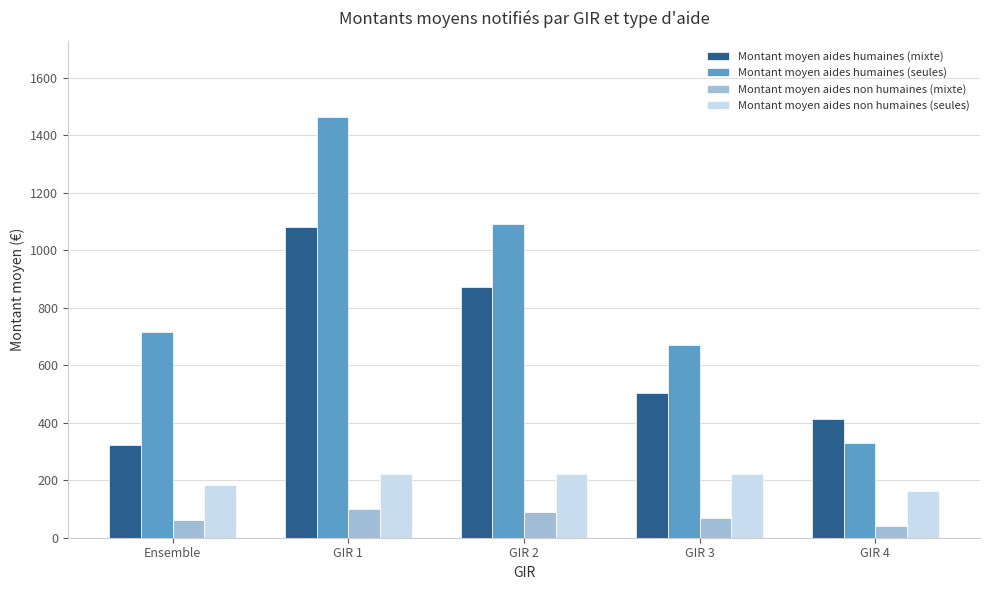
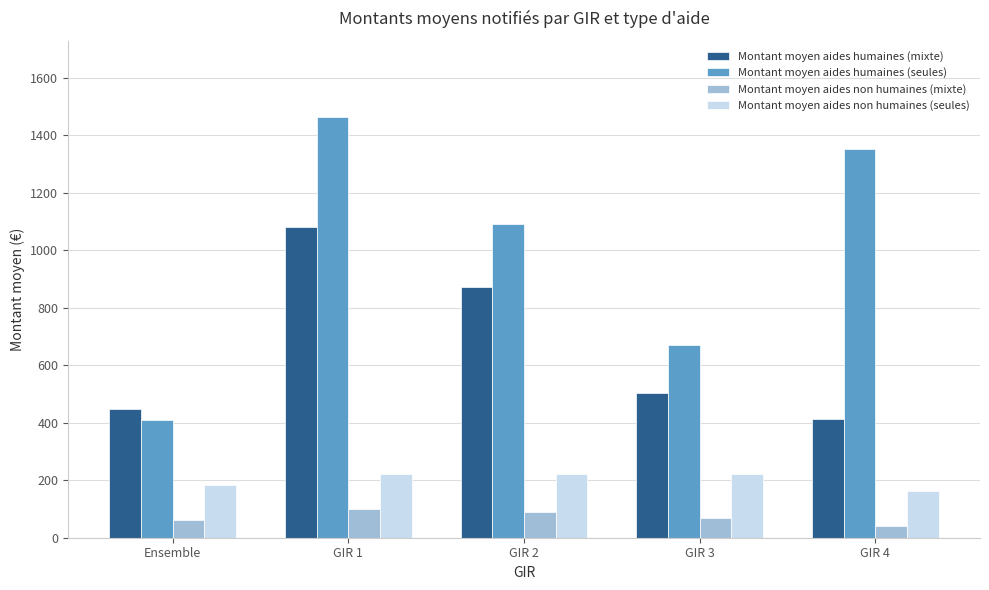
Montant moyen aides humaines (mixte), Ensemble: 320 -> 450
Montant moyen aides humaines (seules), Ensemble: 720 -> 410
Montant moyen aides humaines (seules), GIR 4: 330 -> 1350
